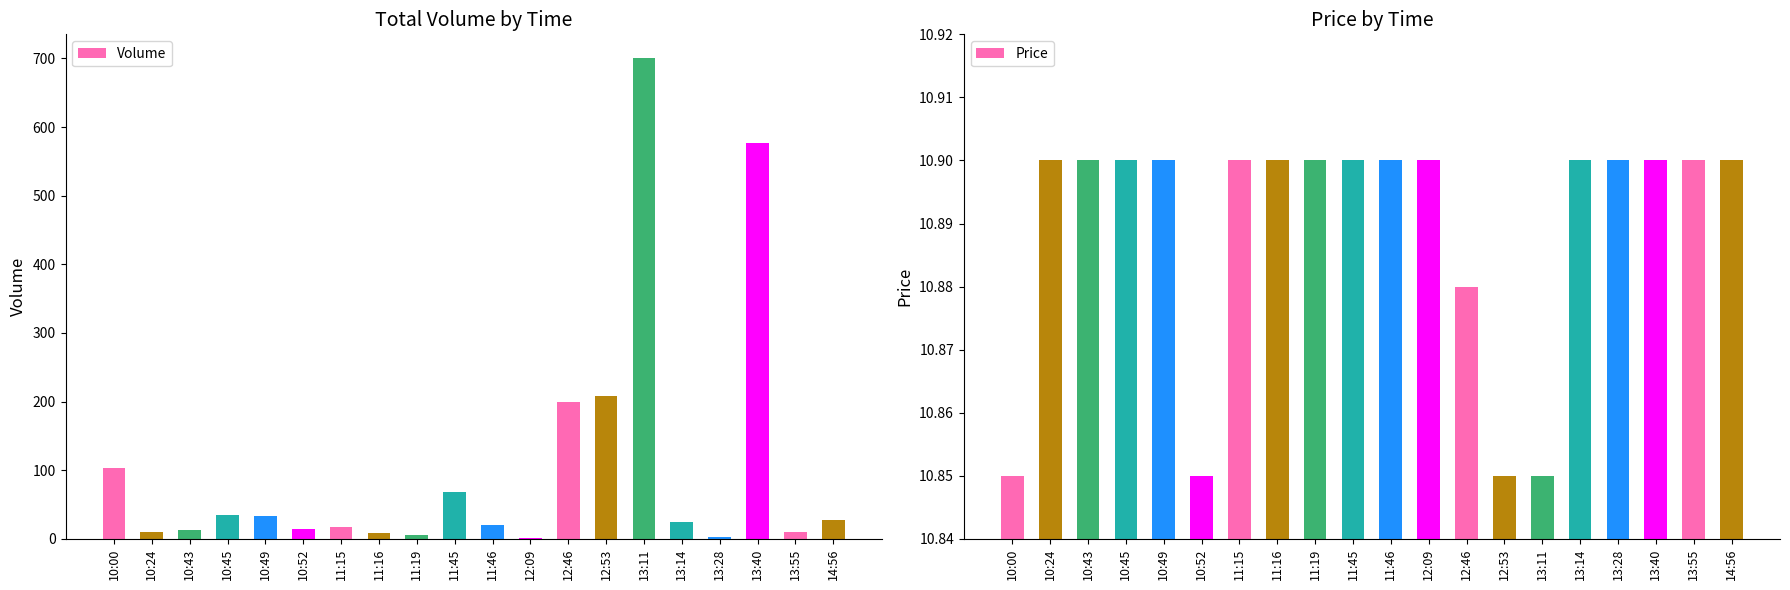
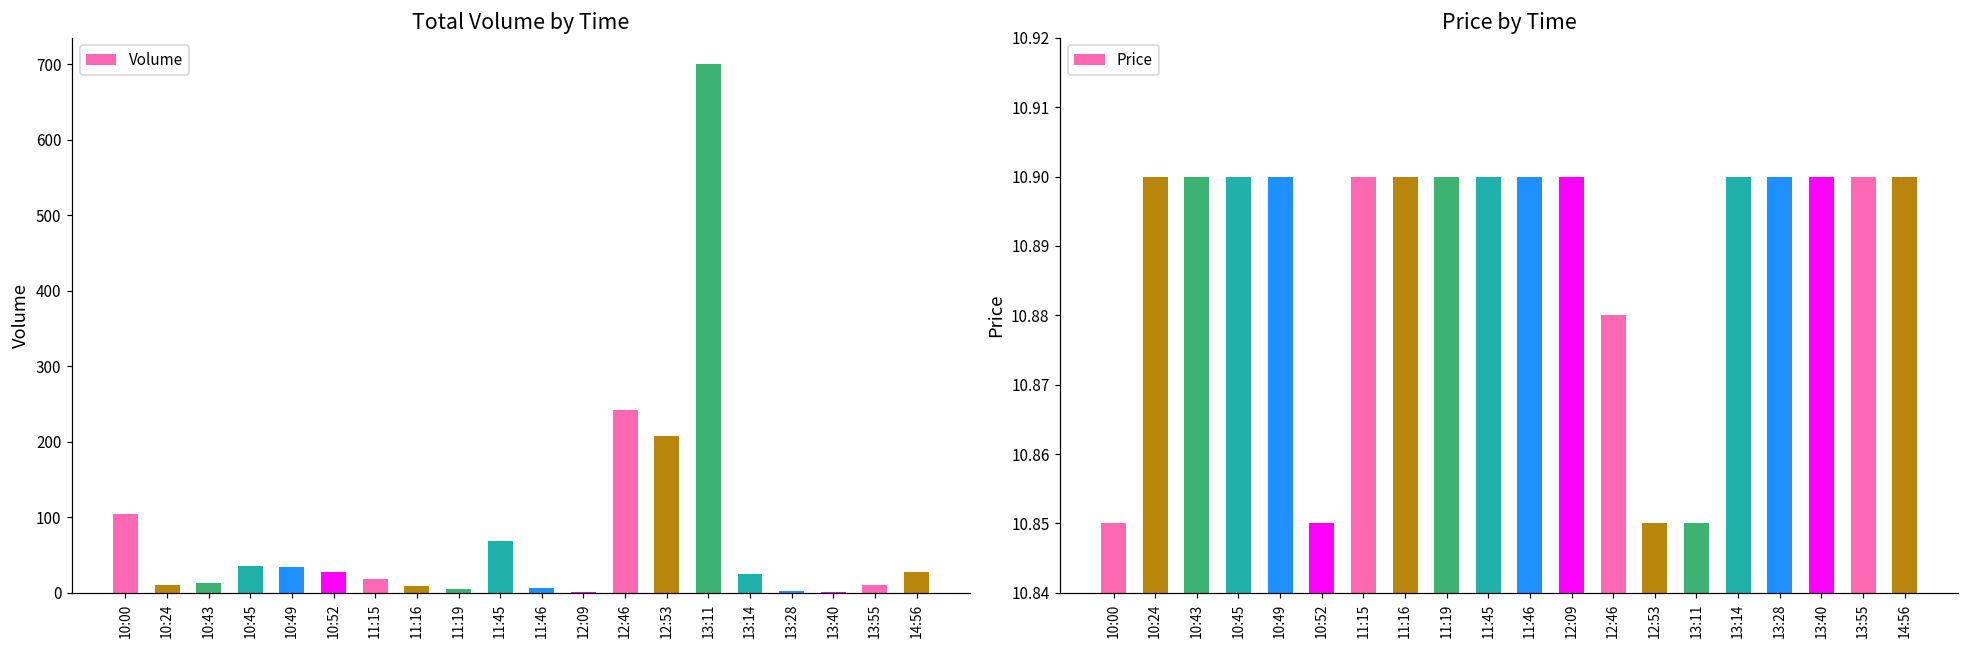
Total Volume by Time, 10:52: 20 -> 30
Total Volume by Time, 11:46: 20 -> 10
Total Volume by Time, 12:46: 200 -> 240
Total Volume by Time, 13:40: 580 -> 0
